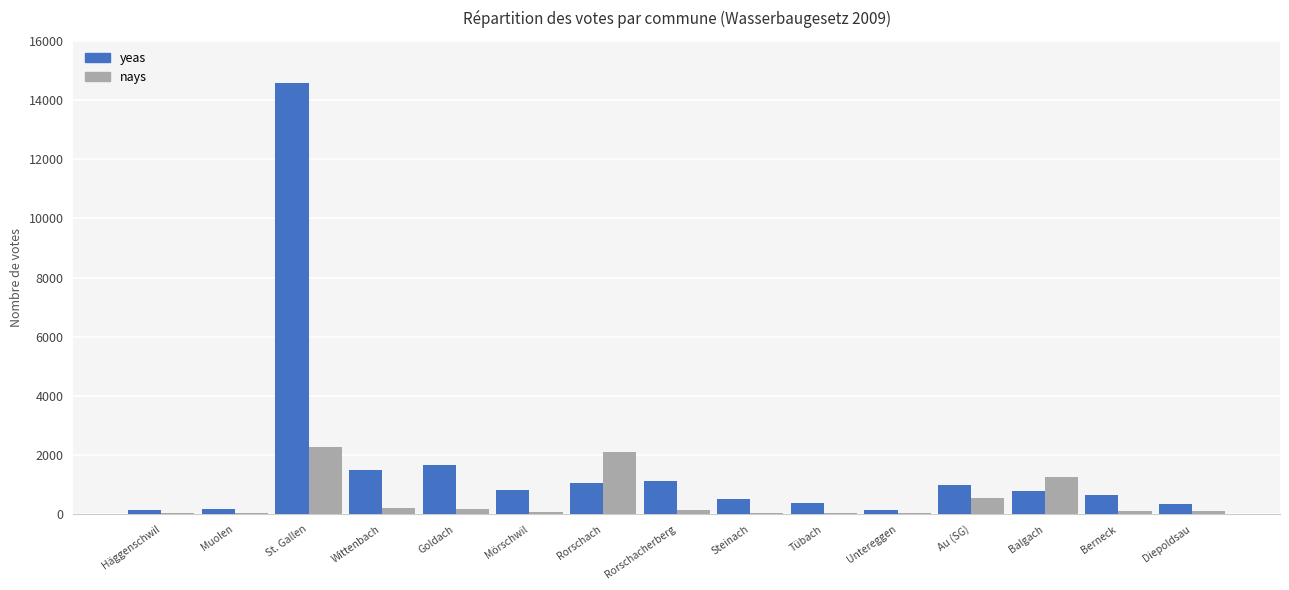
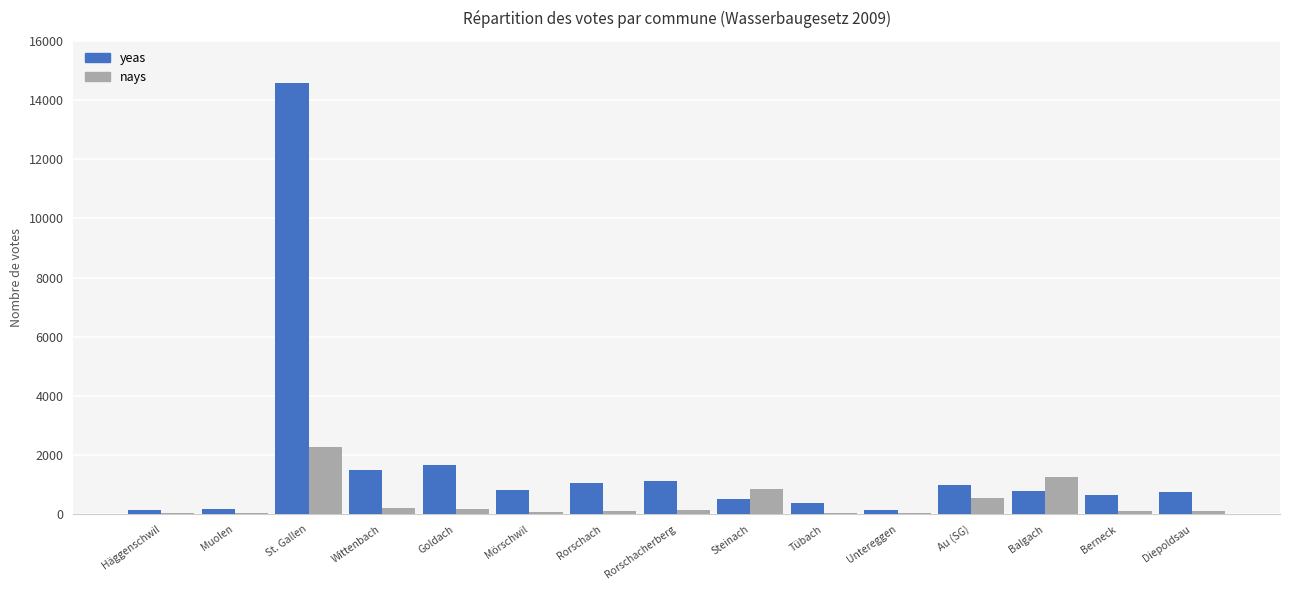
nays, Rorschach: 2100 -> 100
nays, Steinach: 100 -> 900
yeas, Diepoldsau: 400 -> 800
